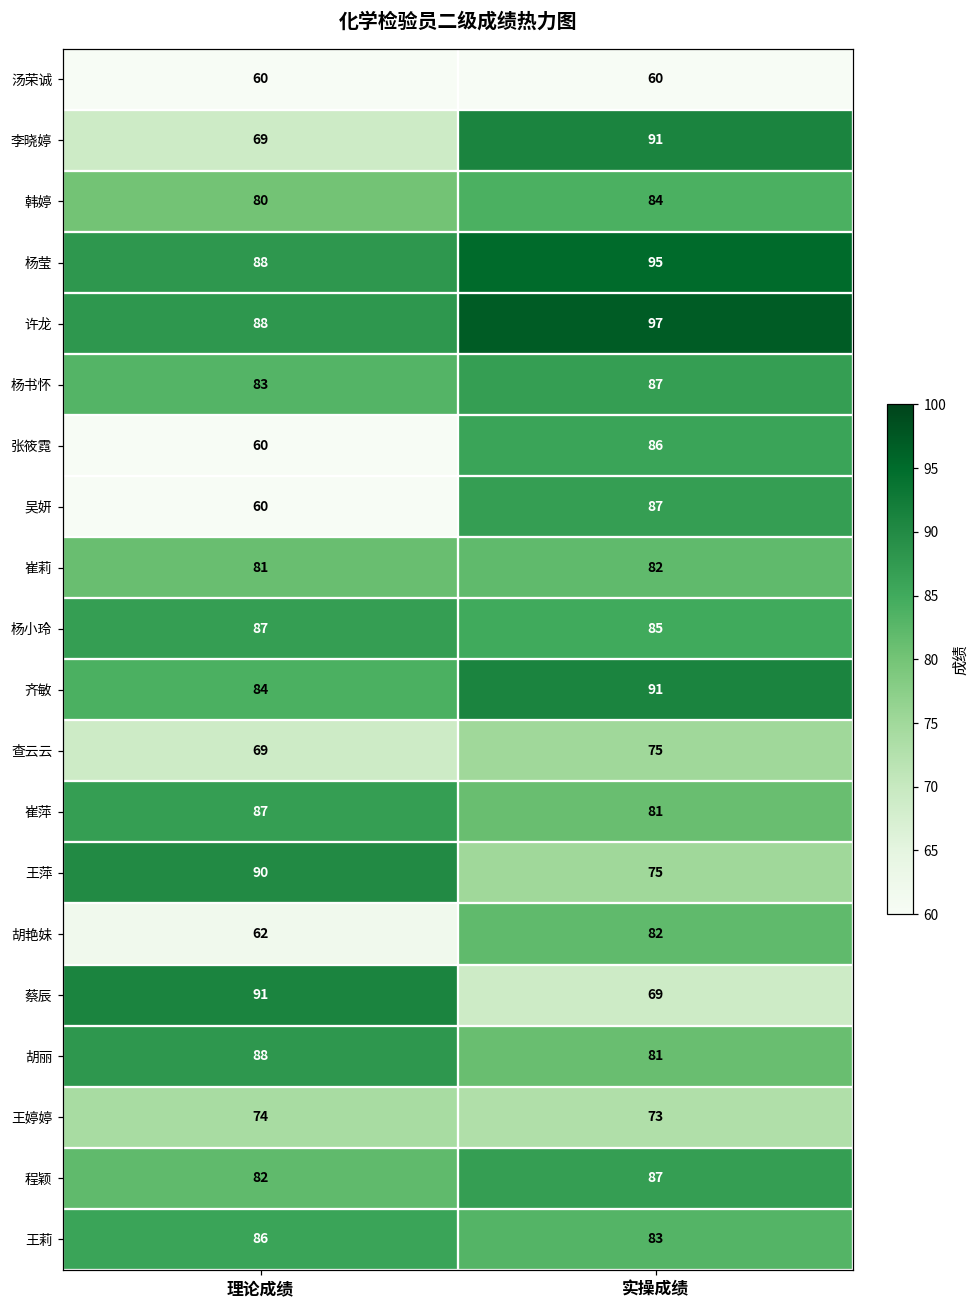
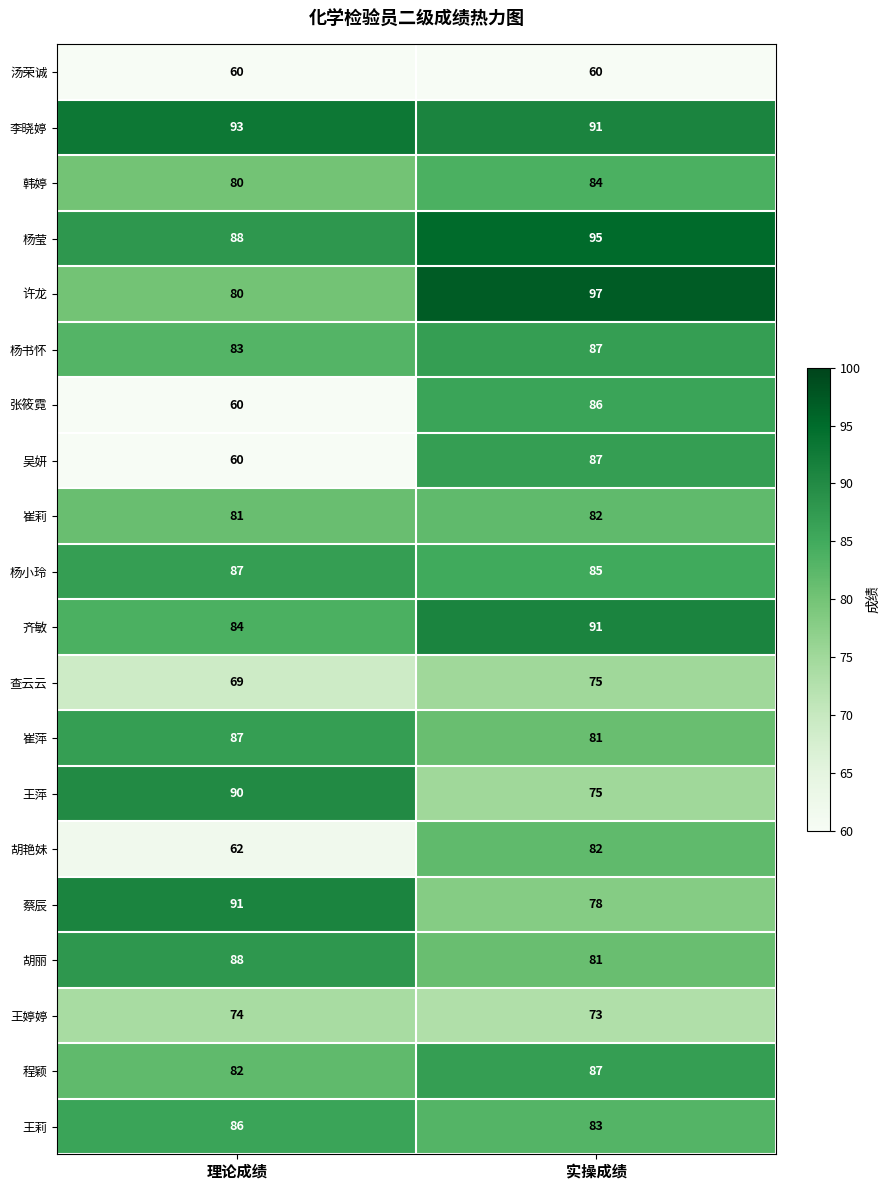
李晓婷, 理论成绩: 69 -> 93
许龙, 理论成绩: 88 -> 80
蔡辰, 实操成绩: 69 -> 78
